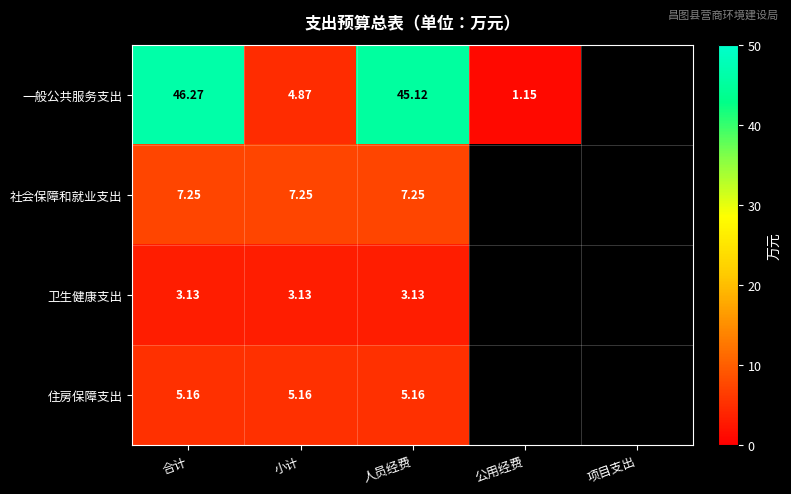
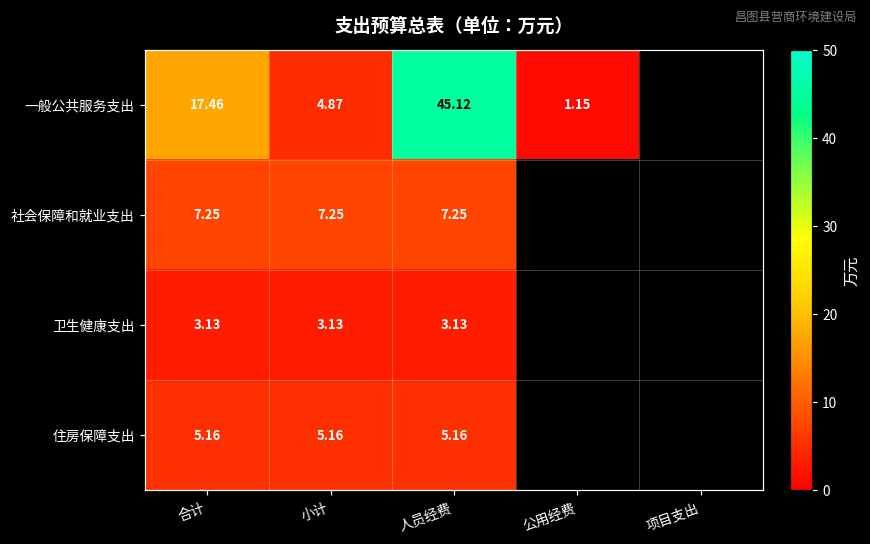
一般公共服务支出, 合计: 46.27 -> 17.46
